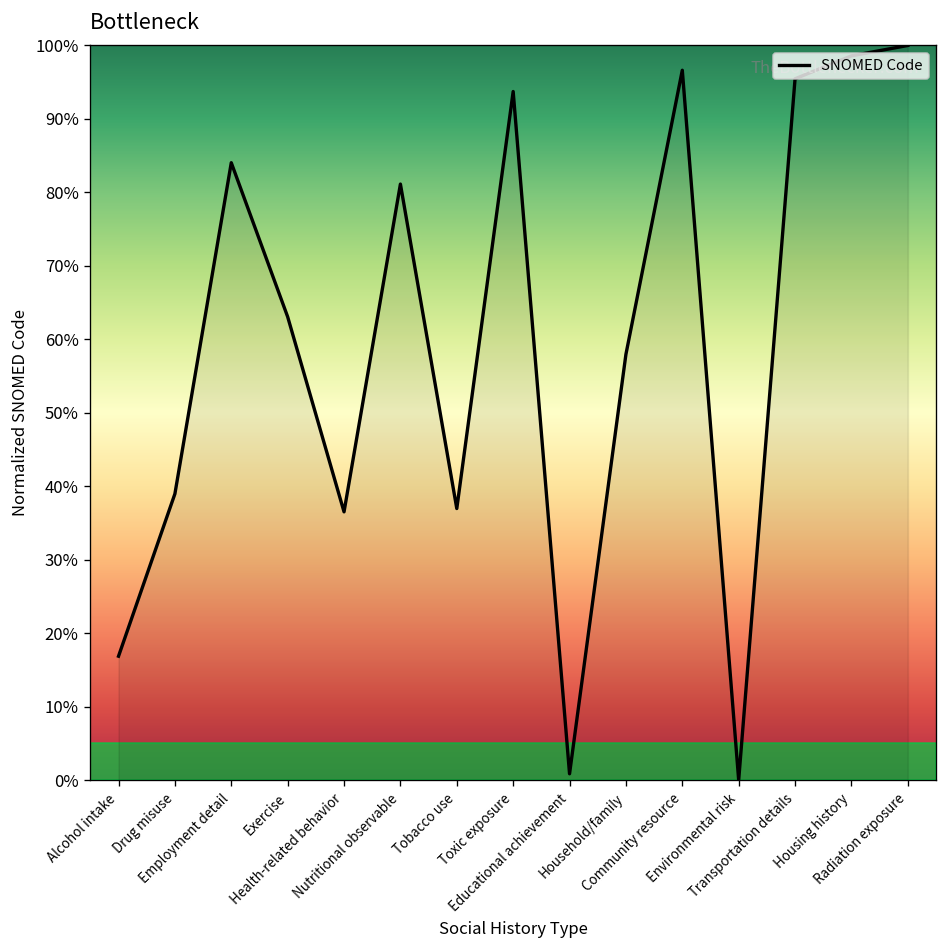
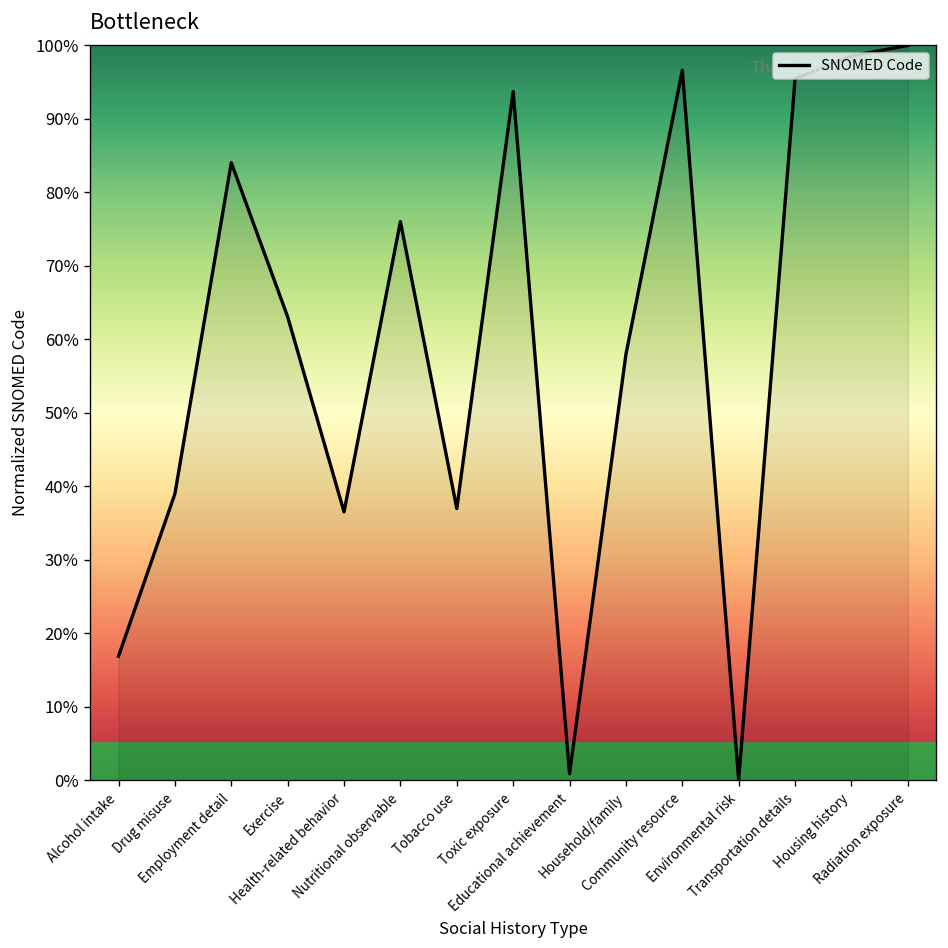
Nutritional observable: 81% -> 76%
